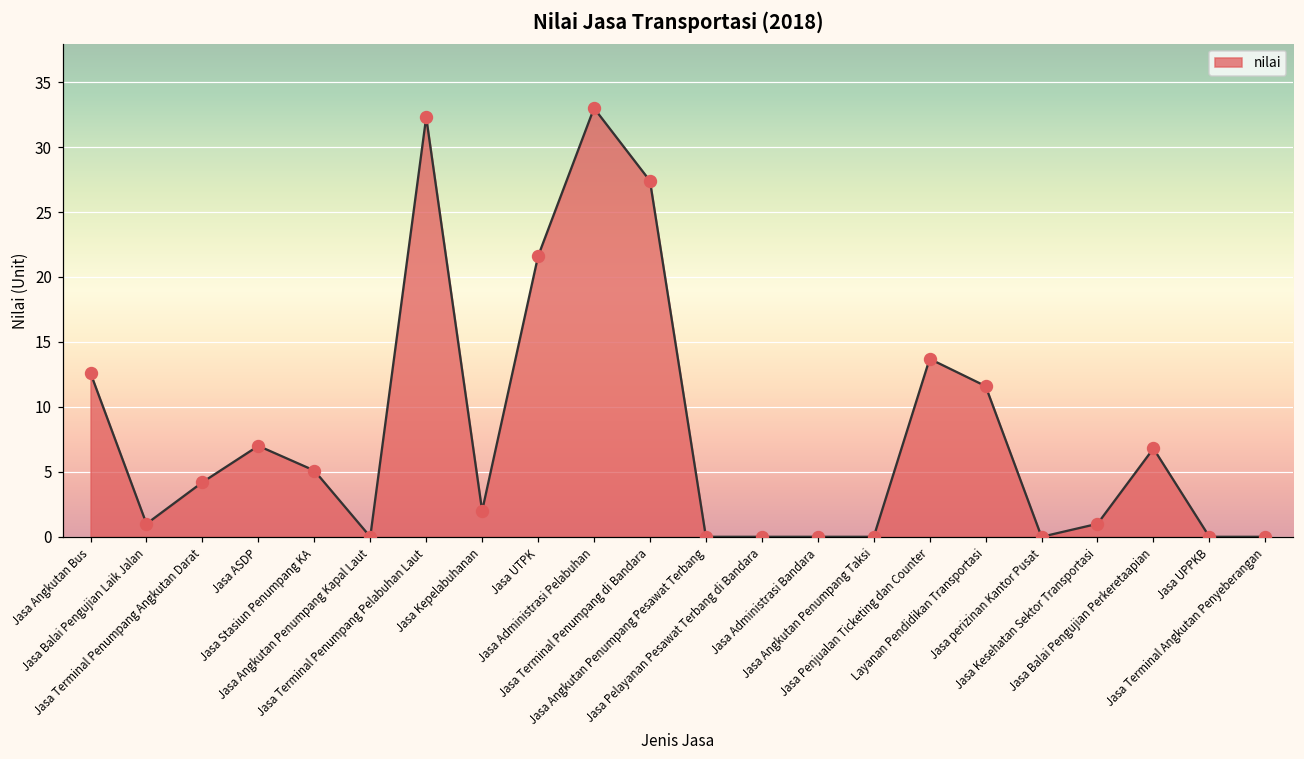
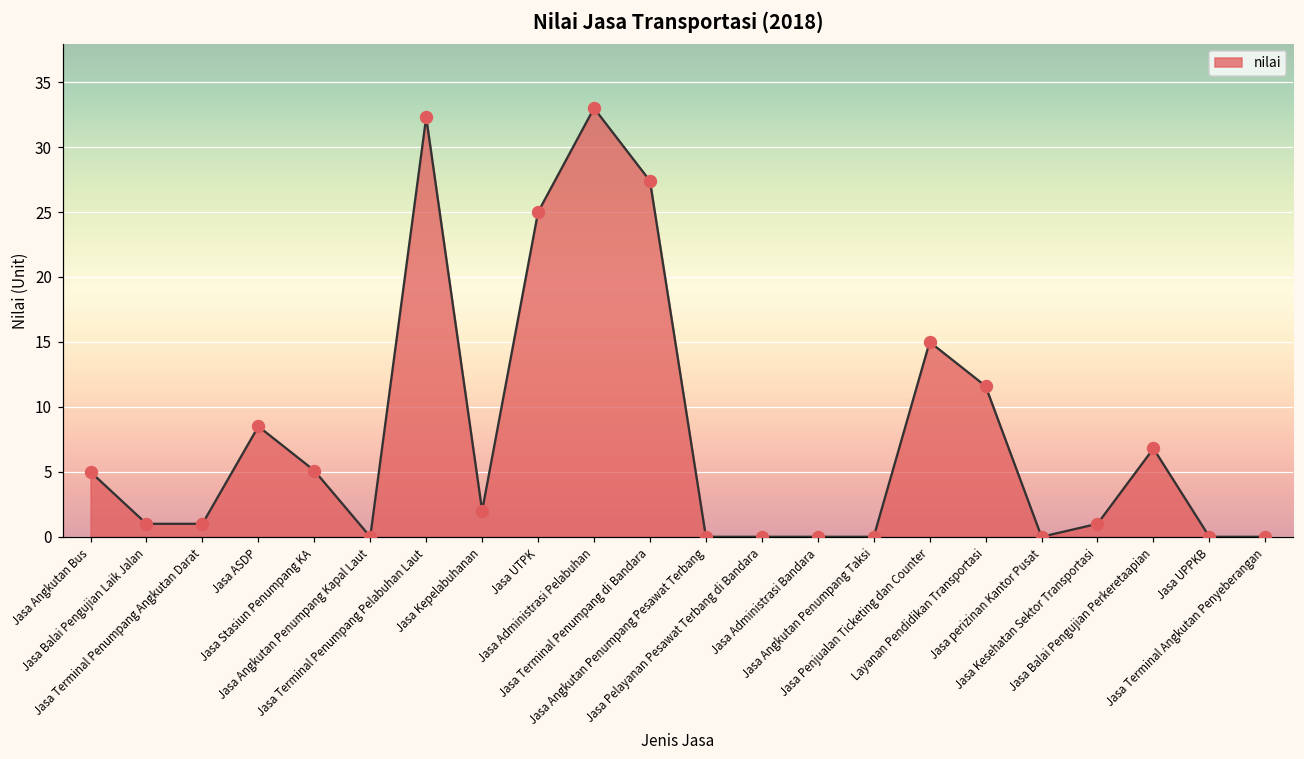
Jasa Angkutan Bus: 12.6 -> 5.0
Jasa Terminal Penumpang Angkutan Darat: 4.2 -> 1.0
Jasa ASDP: 7.0 -> 8.5
Jasa UTPK: 21.6 -> 25.0
Jasa Penjualan Ticketing dan Counter: 13.7 -> 15.0
